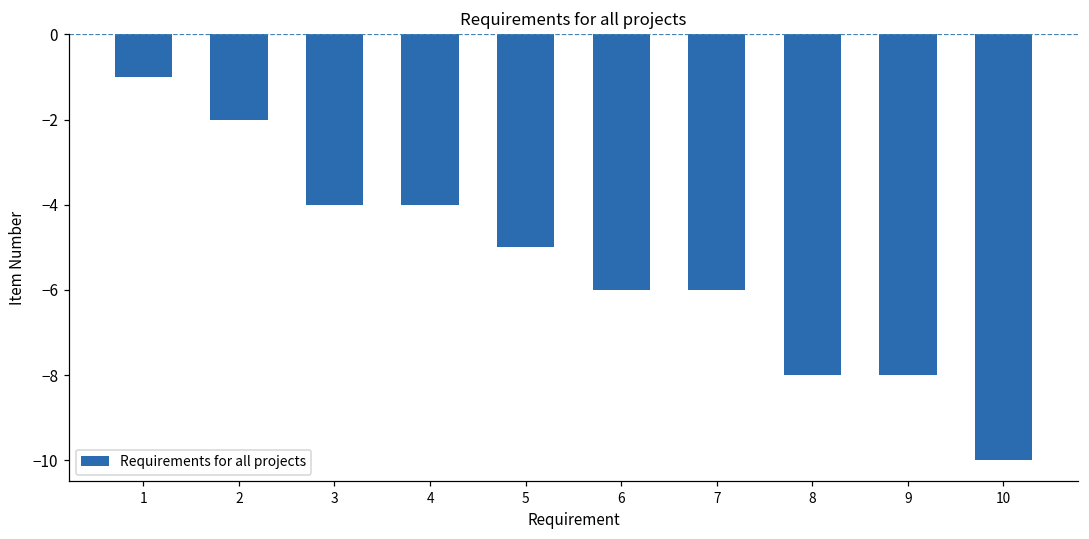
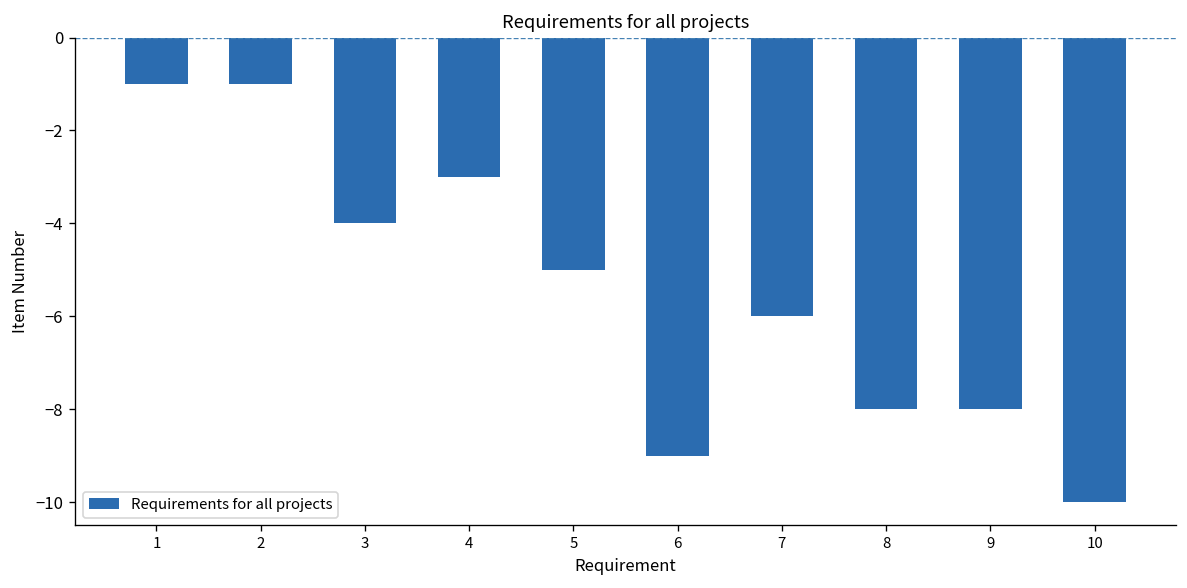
2: -2.0 -> -1.0
4: -4.0 -> -3.0
6: -6.0 -> -9.0
